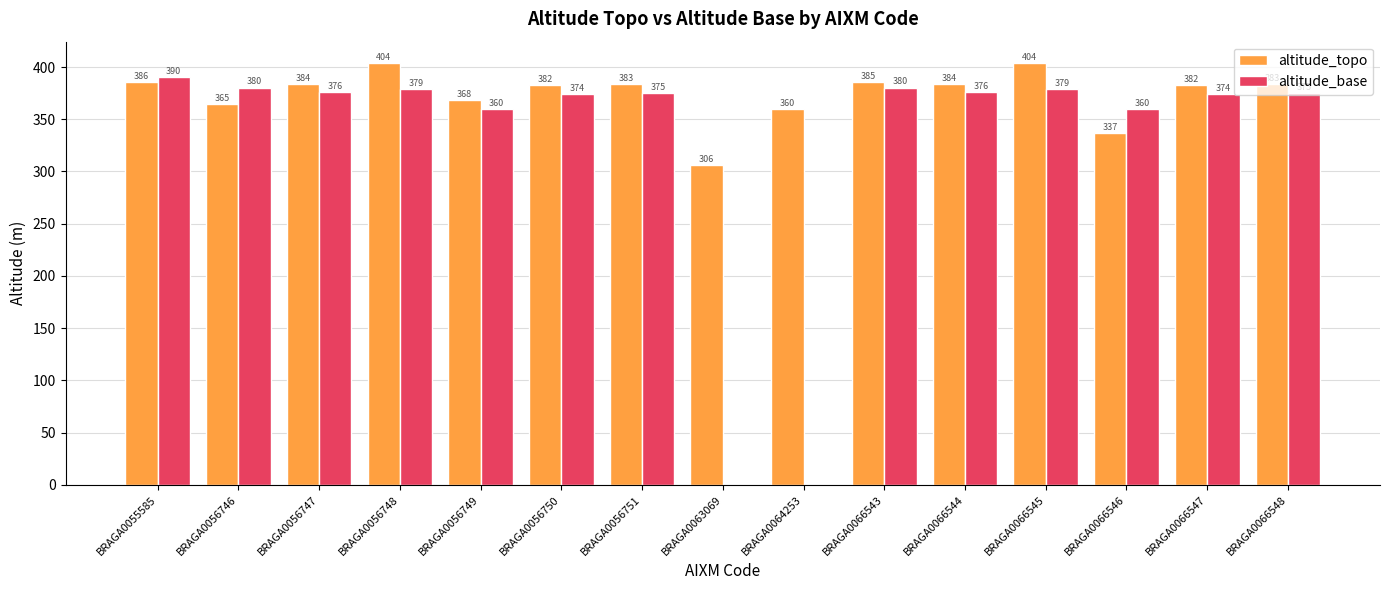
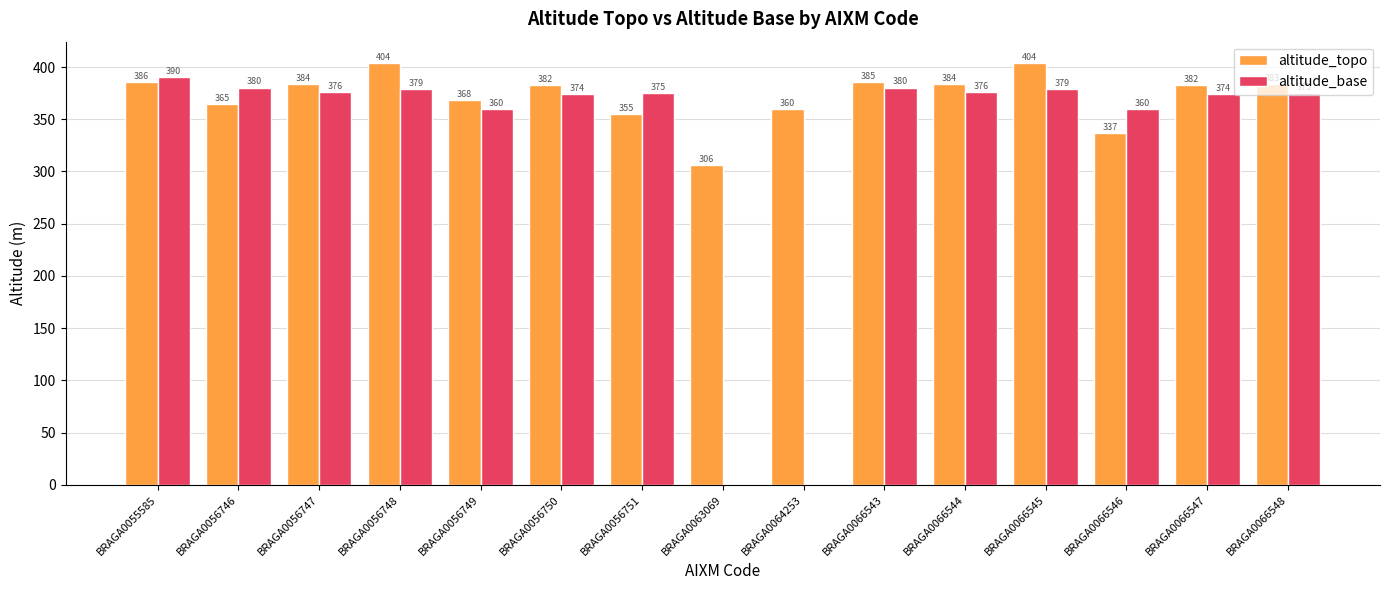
altitude_topo, BRAGA0056751: 383 -> 355
